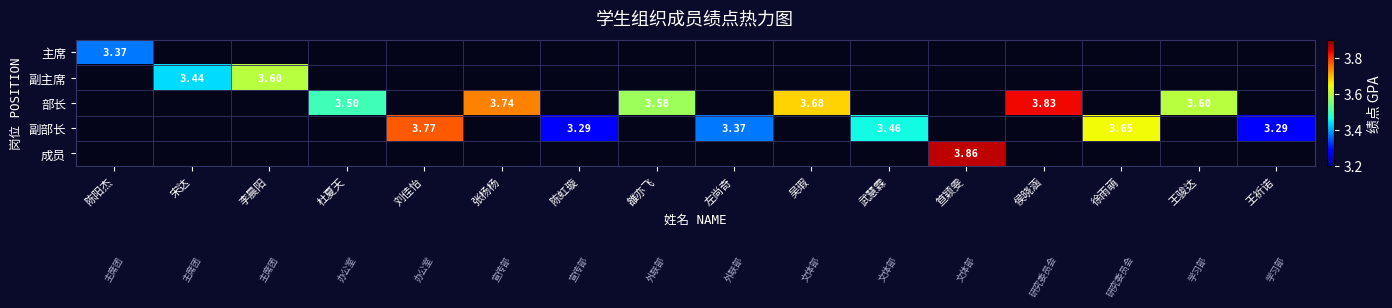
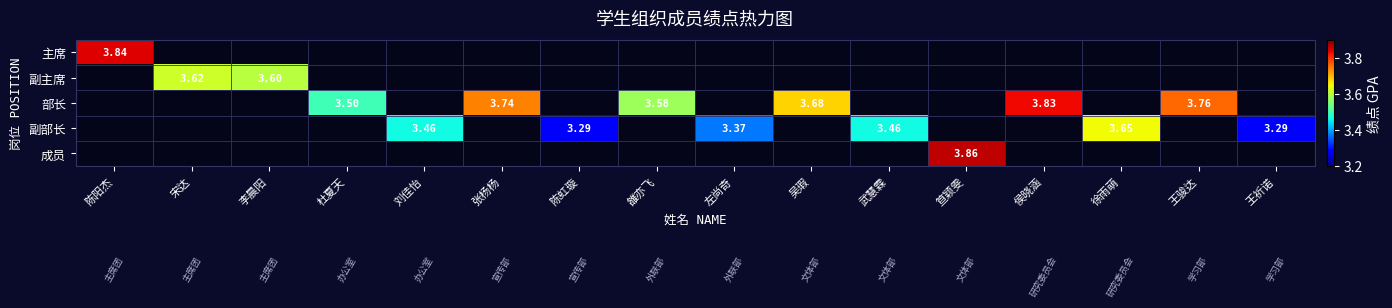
主席, 陈阳杰: 3.37 -> 3.84
副主席, 宋达: 3.44 -> 3.62
部长, 王骏达: 3.60 -> 3.76
副部长, 刘佳怡: 3.77 -> 3.46
